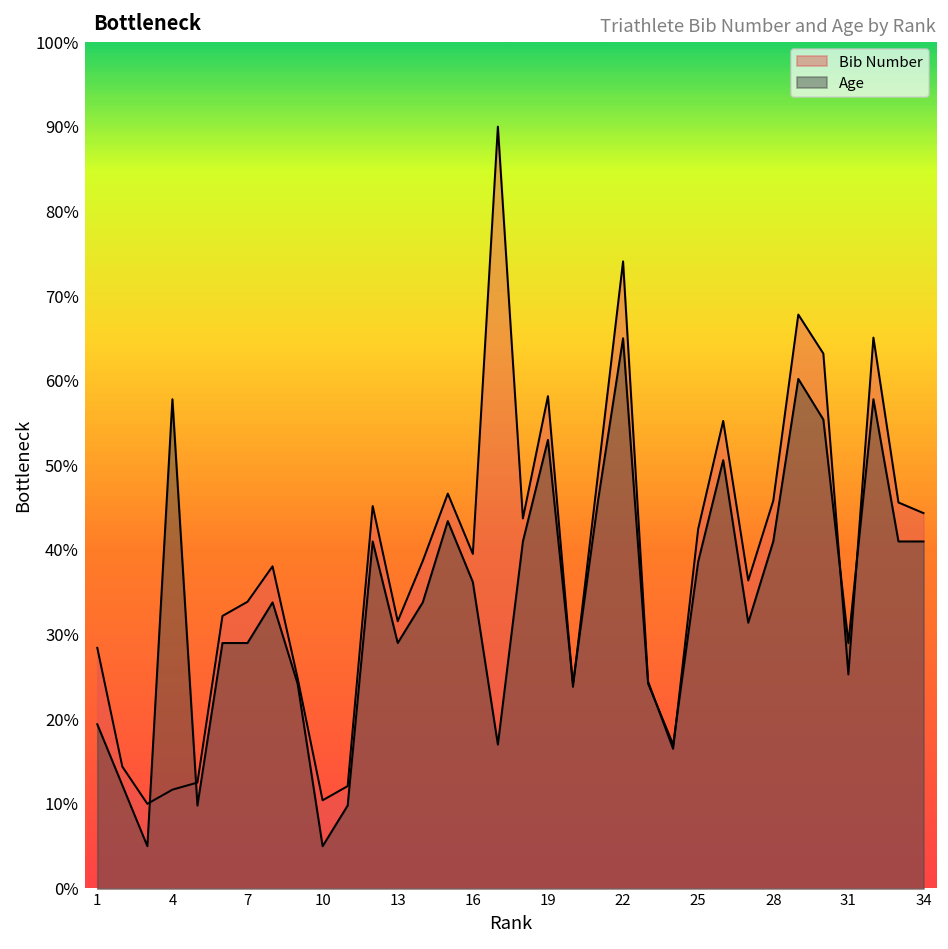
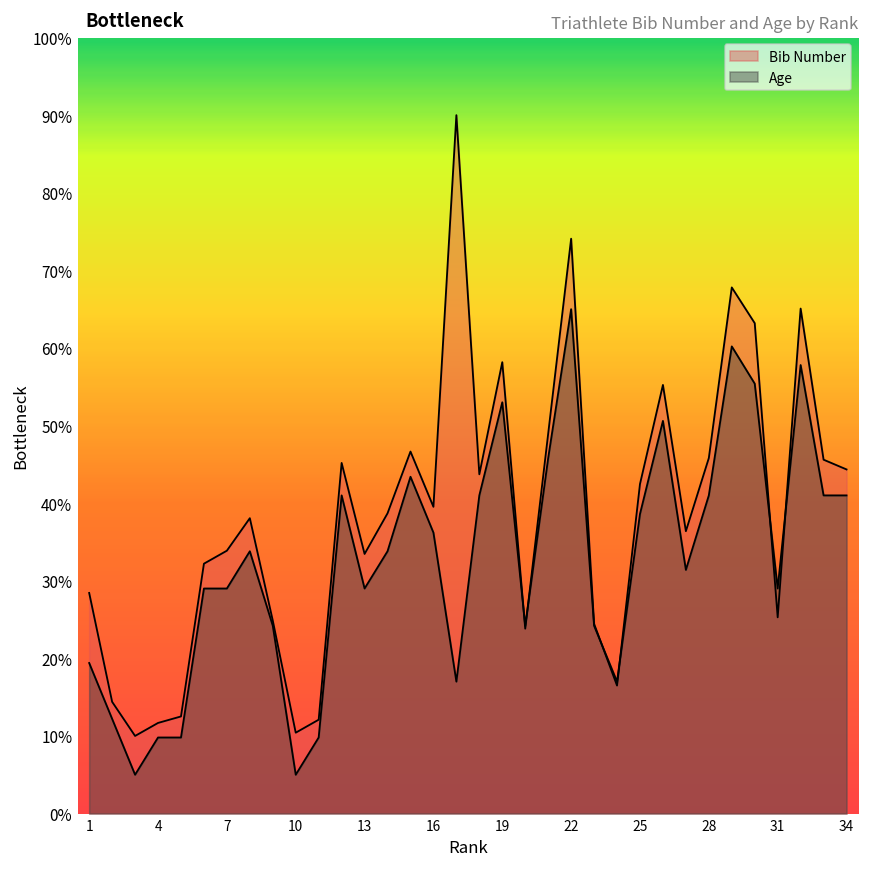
Age, 4: 58% -> 10%
Bib Number, 13: 32% -> 33%
